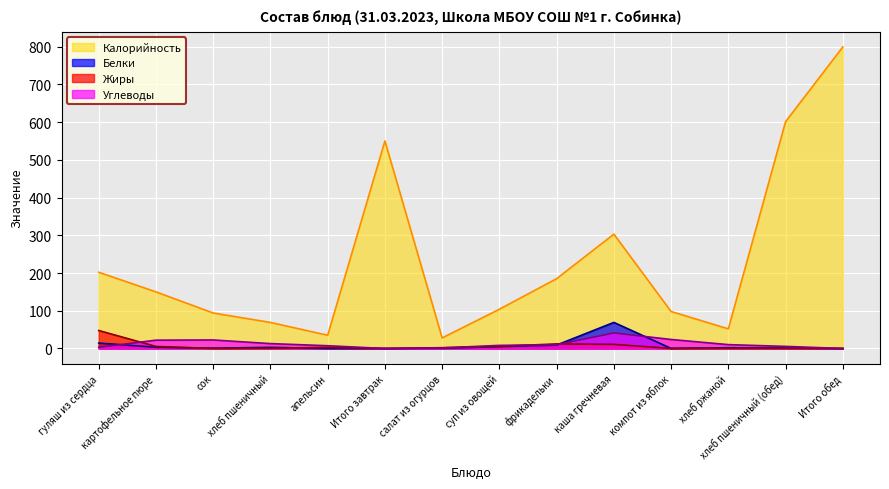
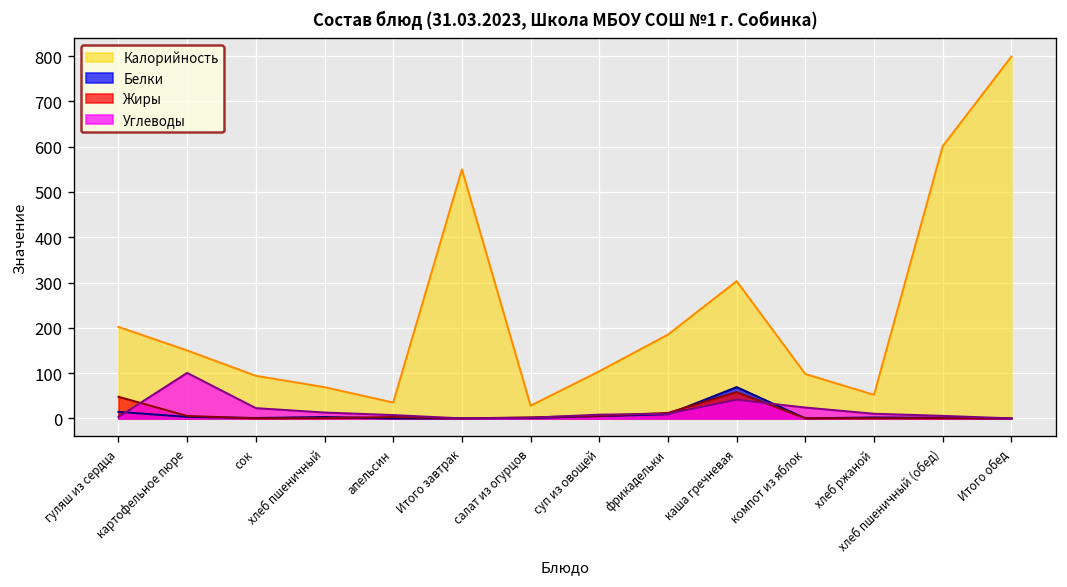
Углеводы, картофельное пюре: 20 -> 100
Жиры, каша гречневая: 10 -> 60
